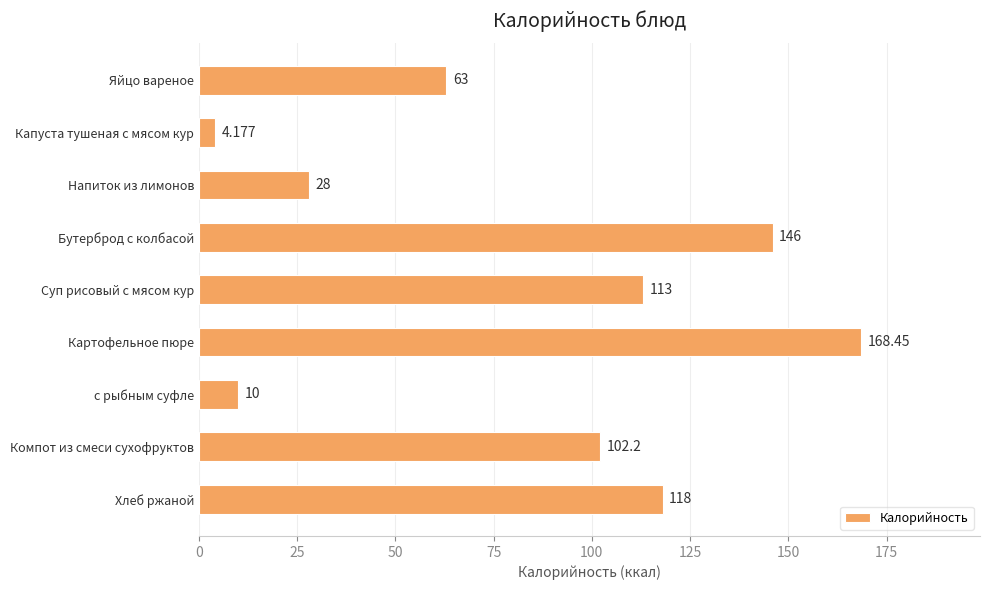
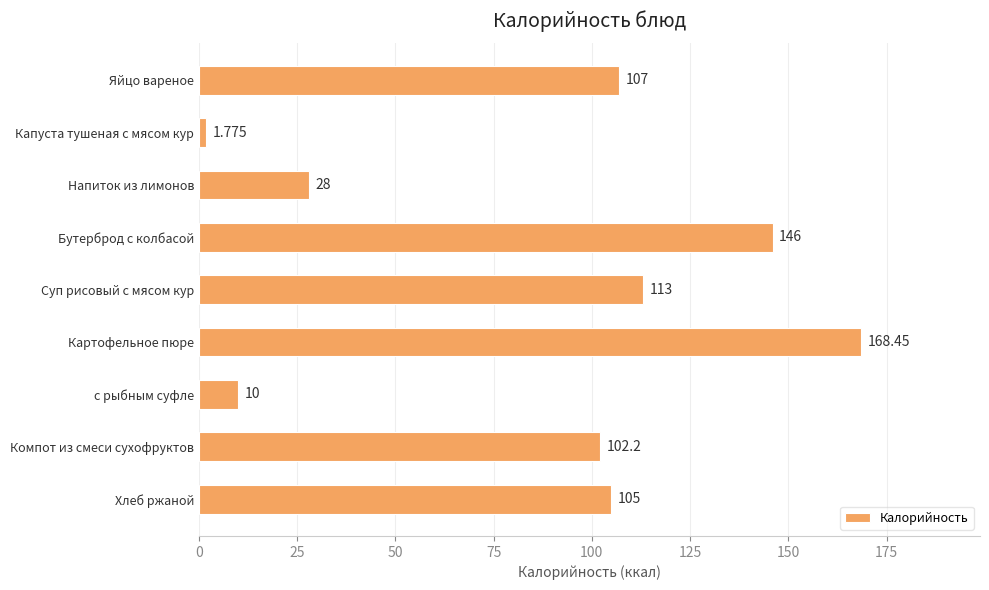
Яйцо вареное: 63 -> 107
Капуста тушеная с мясом кур: 4.177 -> 1.775
Хлеб ржаной: 118 -> 105
